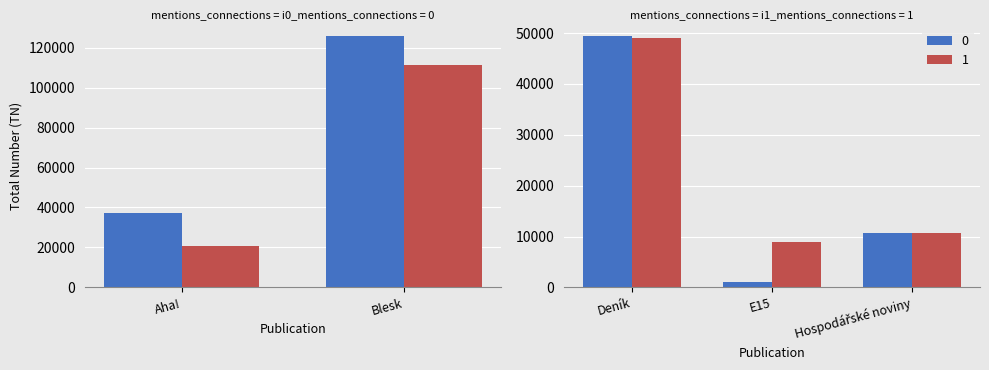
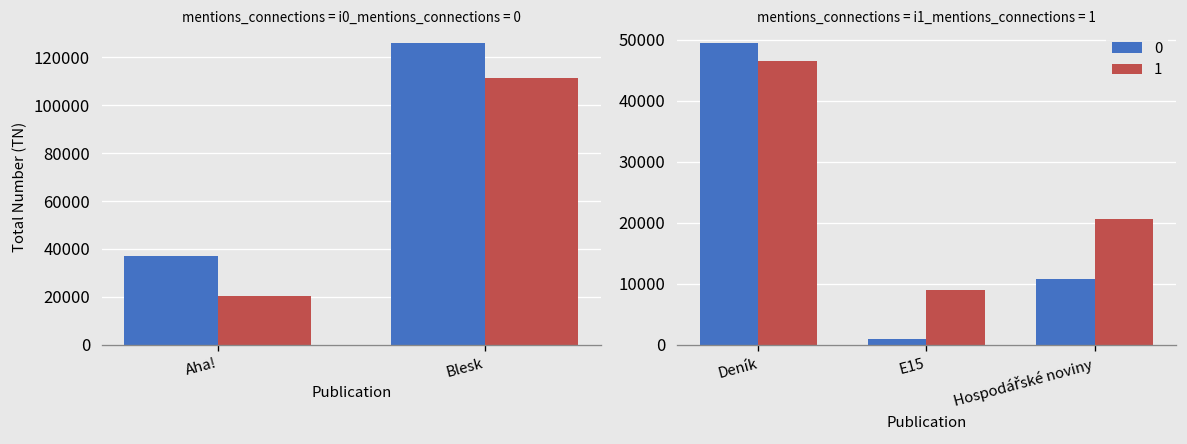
mentions_connections = i1_mentions_connections = 1, 1, Deník: 49000 -> 47000
mentions_connections = i1_mentions_connections = 1, 1, Hospodářské noviny: 11000 -> 21000
